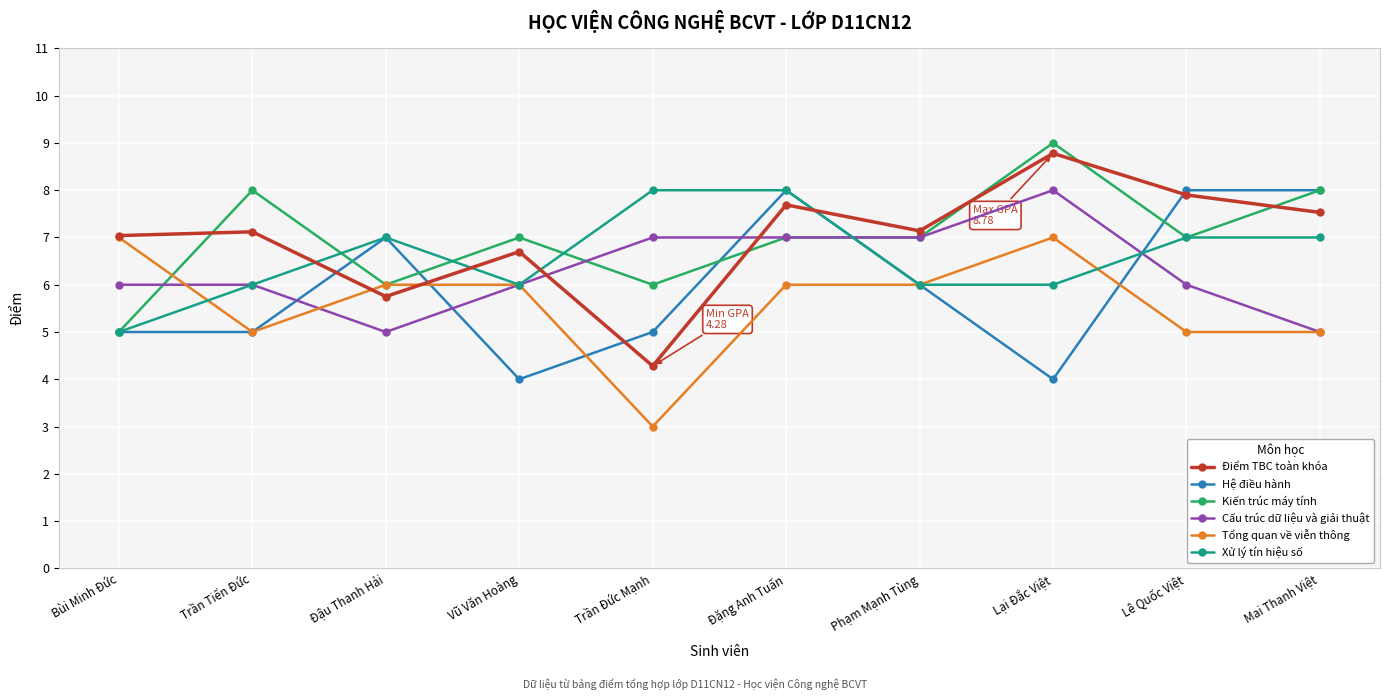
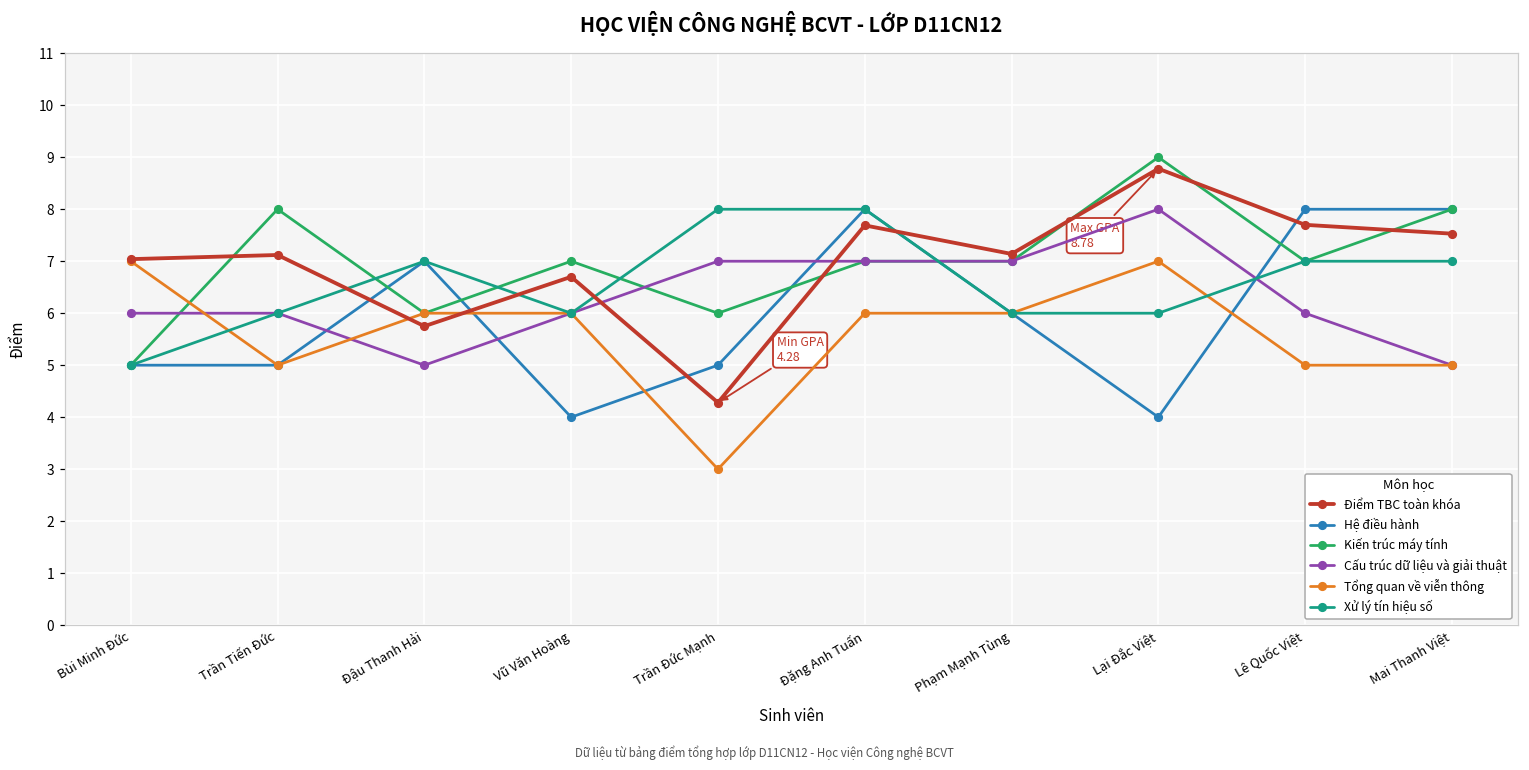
Điểm TBC toàn khóa, Lê Quốc Việt: 7.9 -> 7.7
